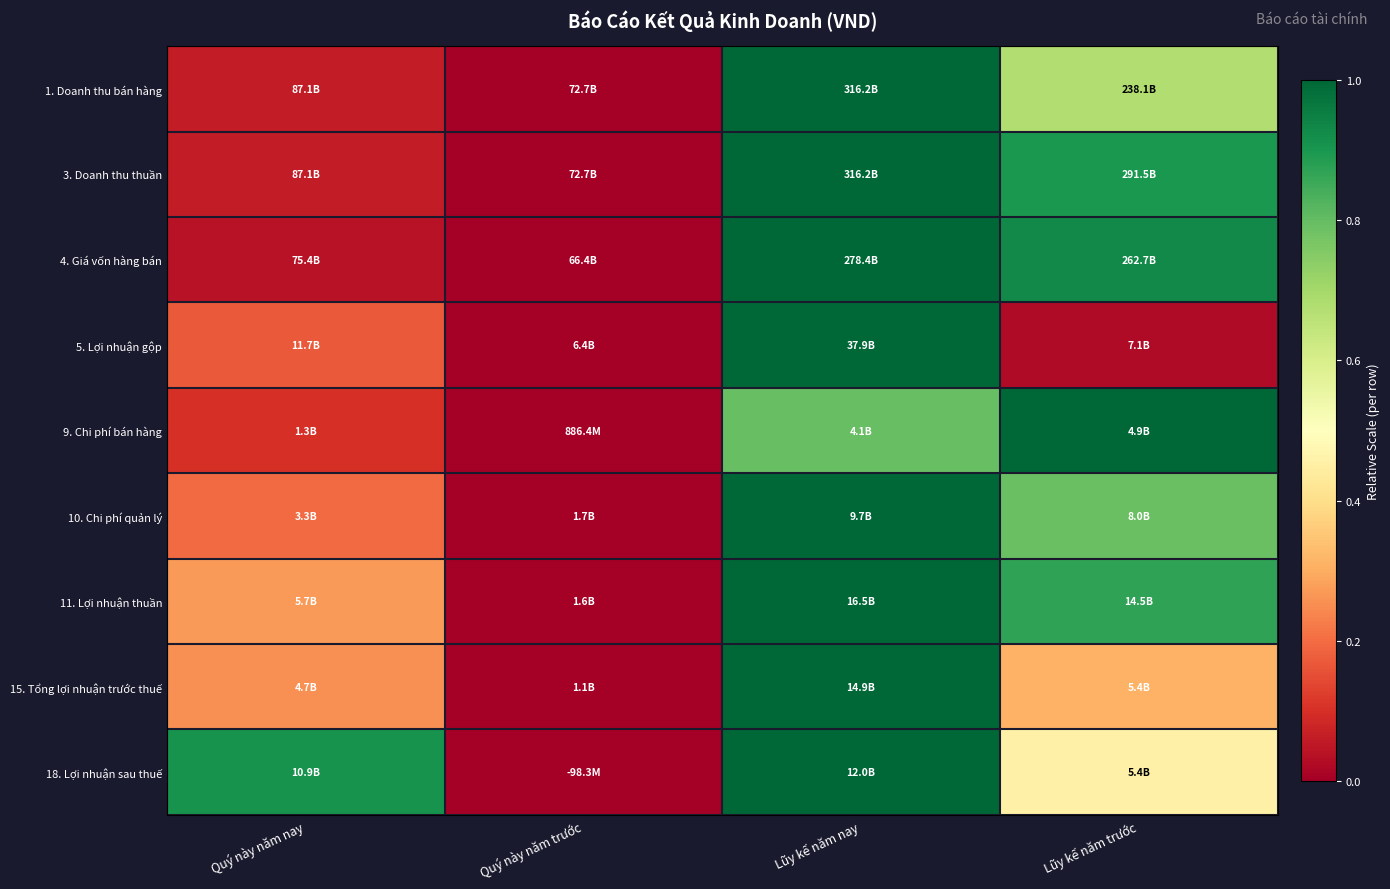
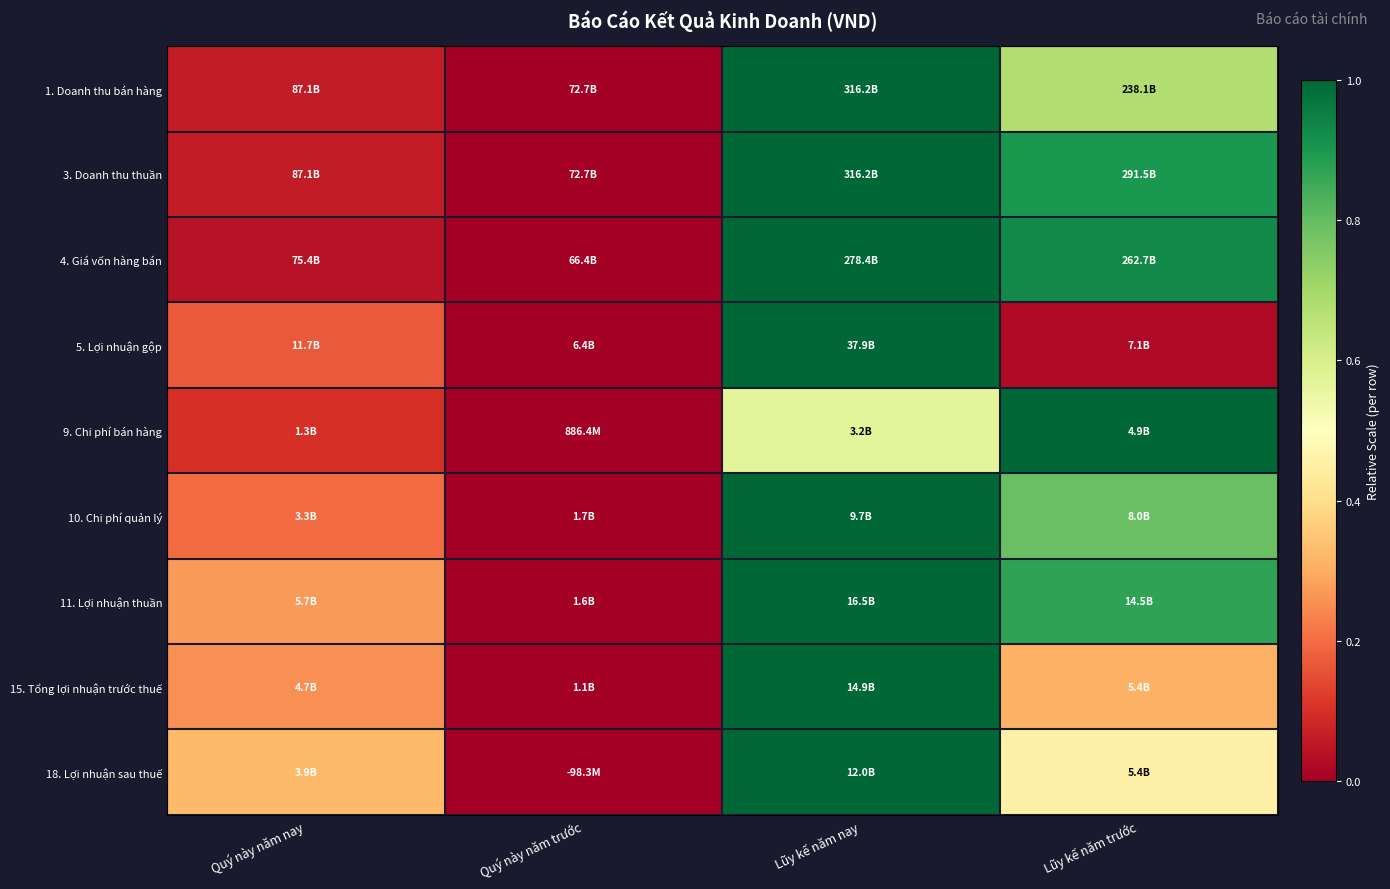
9. Chi phí bán hàng, Lũy kế năm nay: 4.1B -> 3.2B
18. Lợi nhuận sau thuế, Quý này năm nay: 10.9B -> 3.9B
